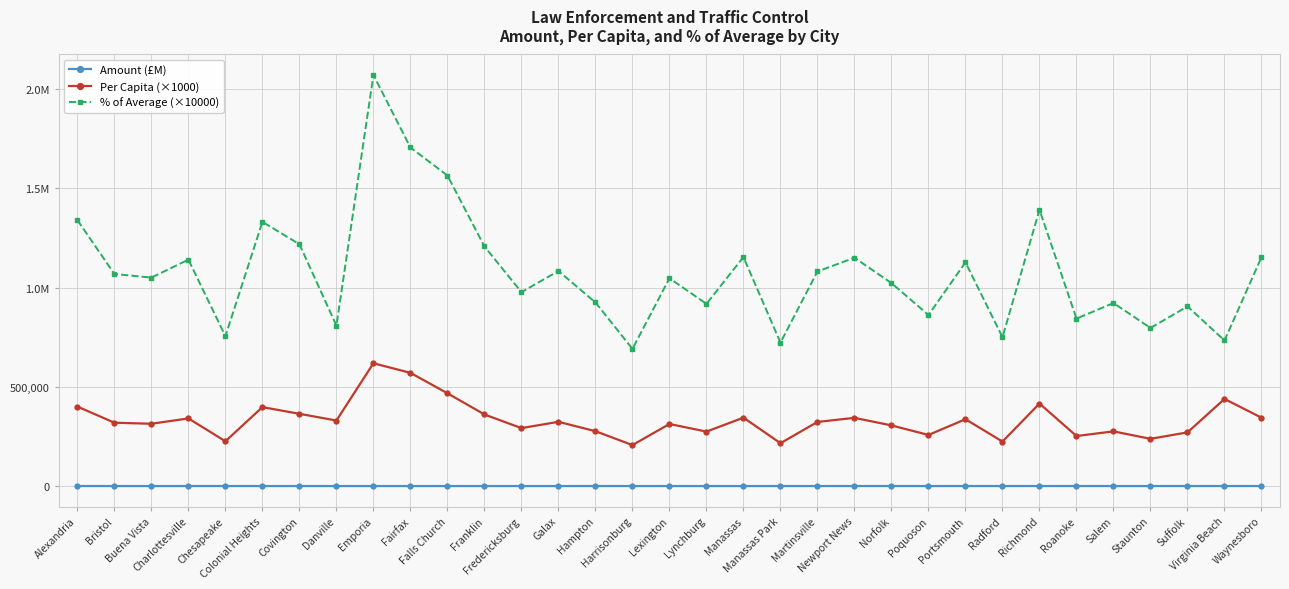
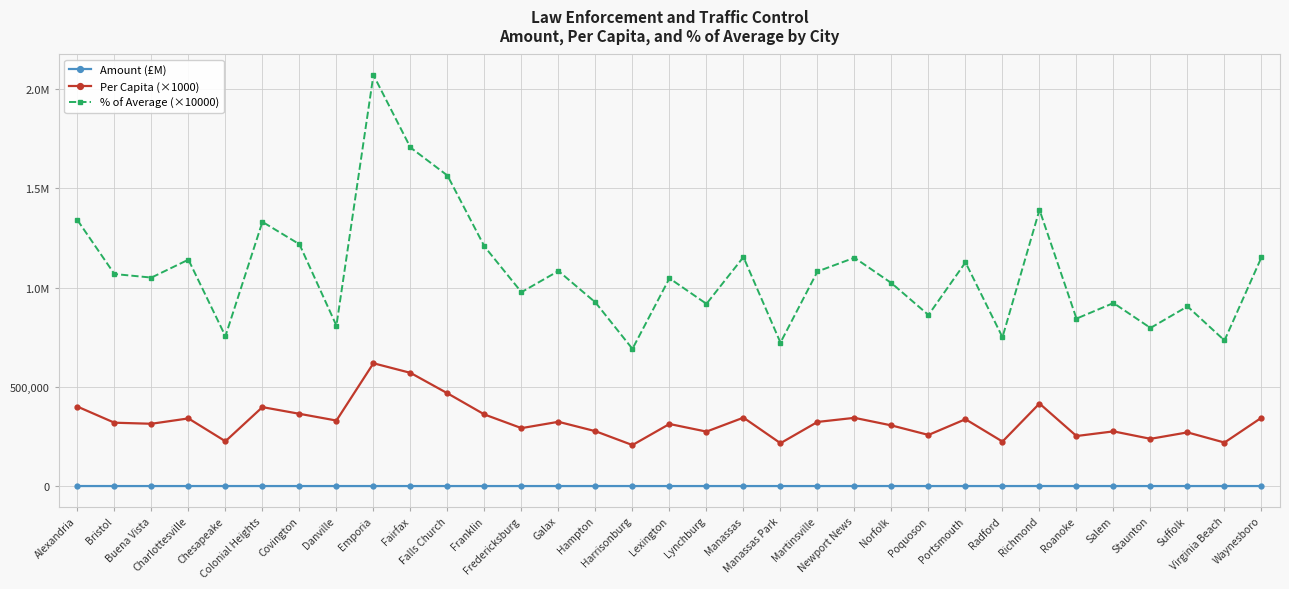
Per Capita (×1000), Virginia Beach: 440,000 -> 220,000
